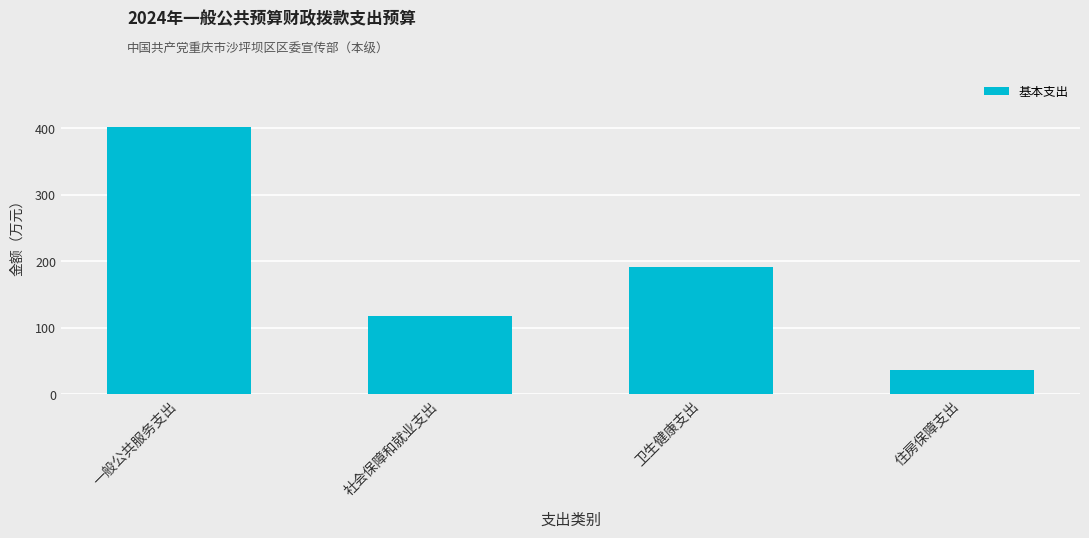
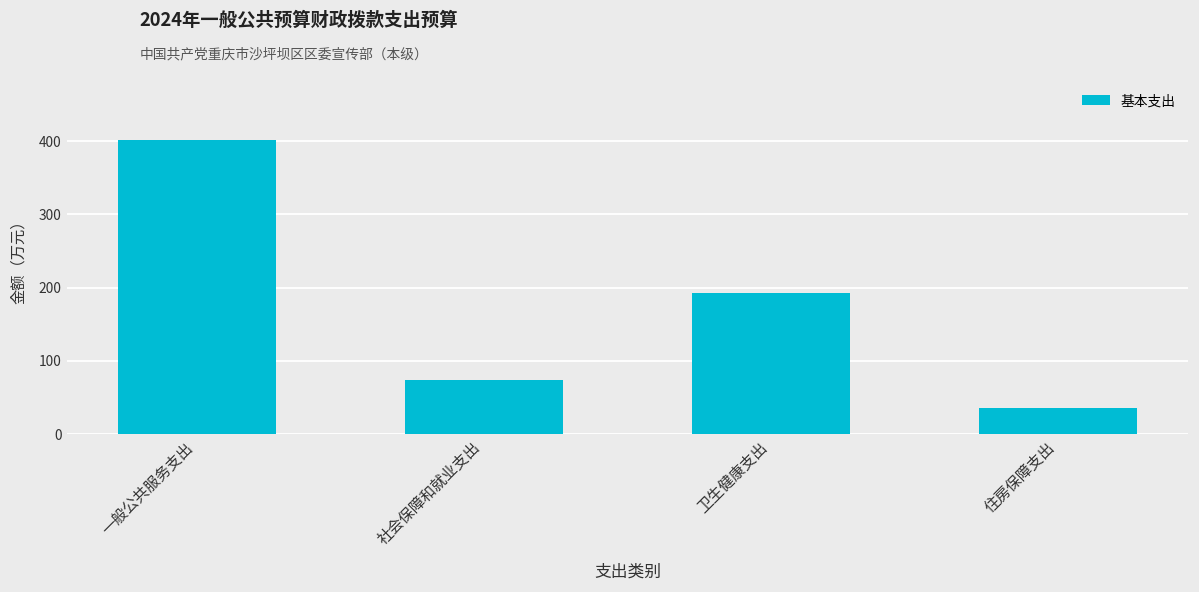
社会保障和就业支出: 120 -> 70
